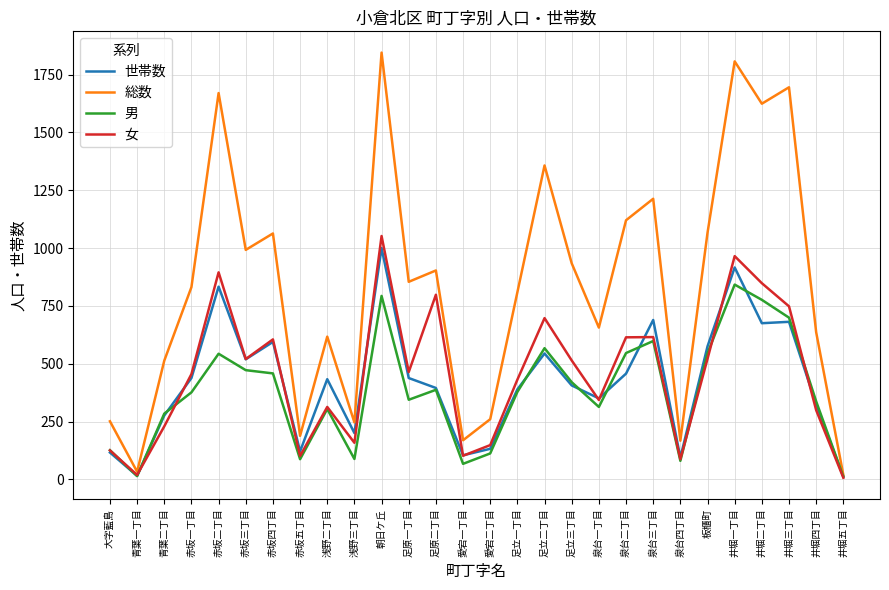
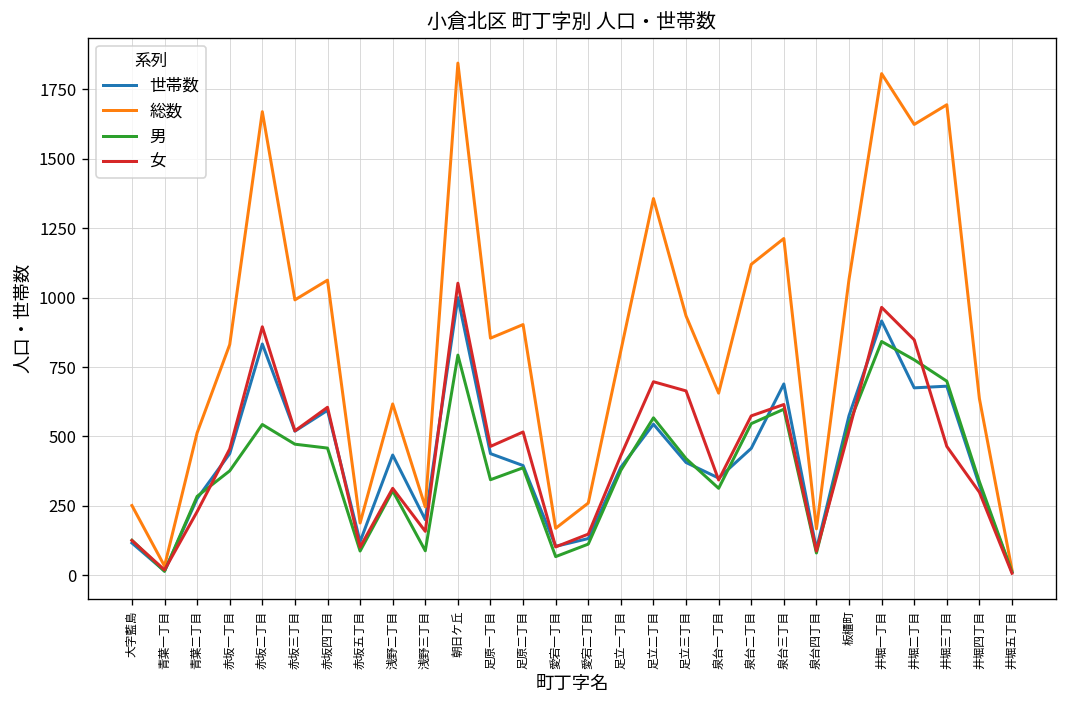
女, 足原二丁目: 800 -> 520
女, 足立三丁目: 510 -> 660
女, 泉台二丁目: 610 -> 570
女, 井堀三丁目: 750 -> 460
